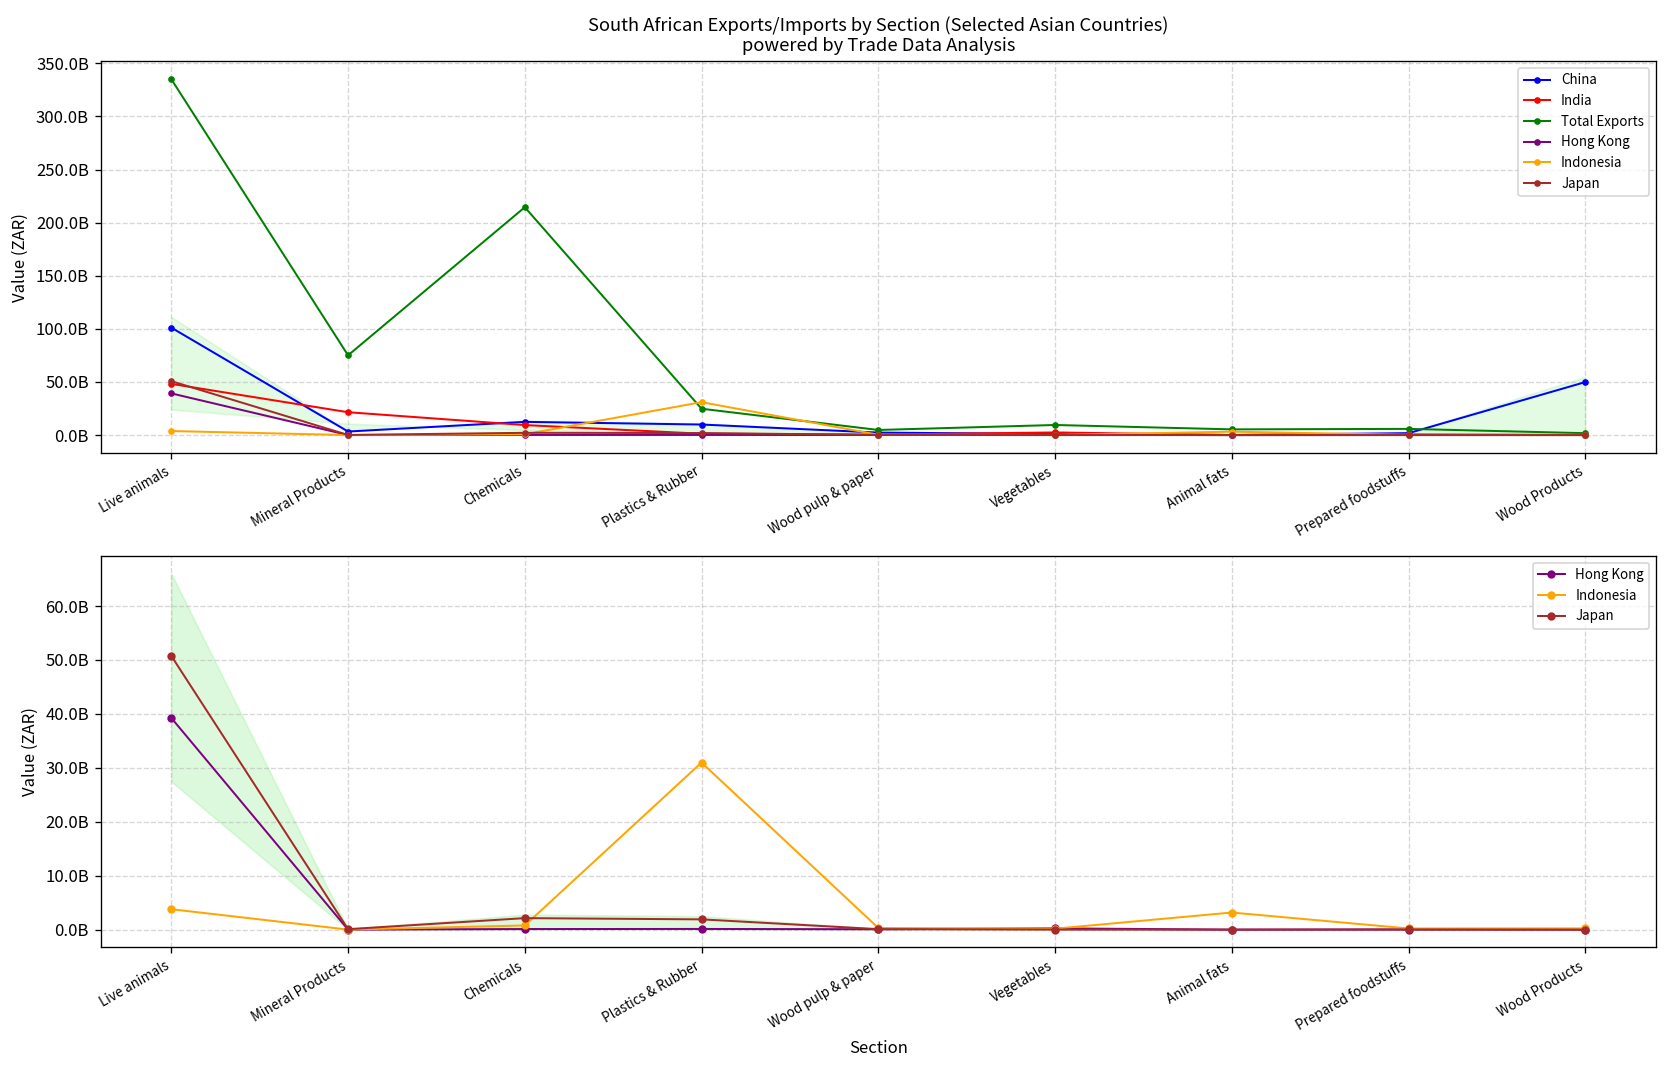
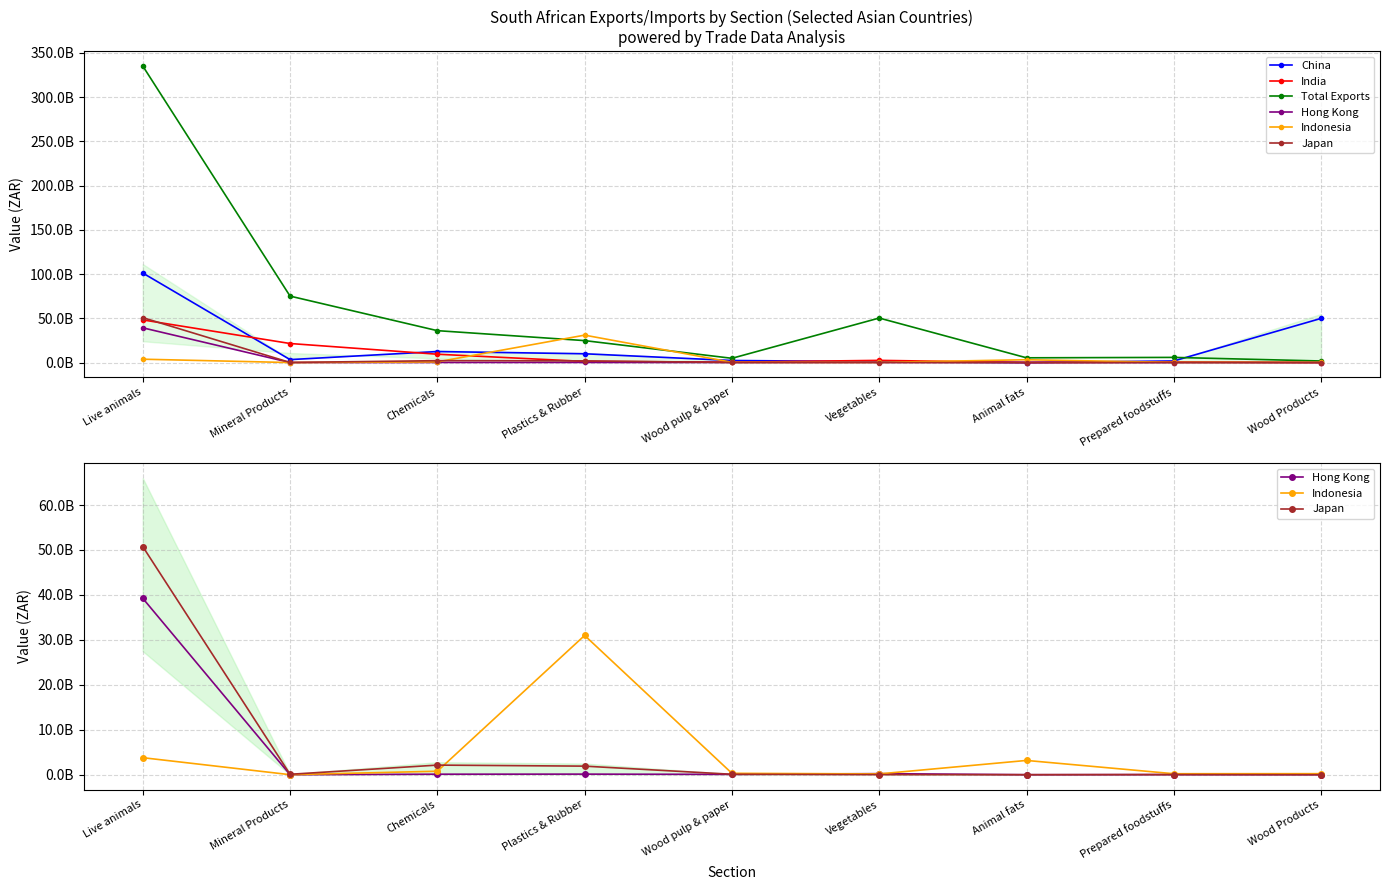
South African Exports/Imports by Section (Selected Asian Countries) powered by Trade Data Analysis, Total Exports, Chemicals: 210000000000 -> 40000000000
South African Exports/Imports by Section (Selected Asian Countries) powered by Trade Data Analysis, Total Exports, Vegetables: 10000000000 -> 50000000000
